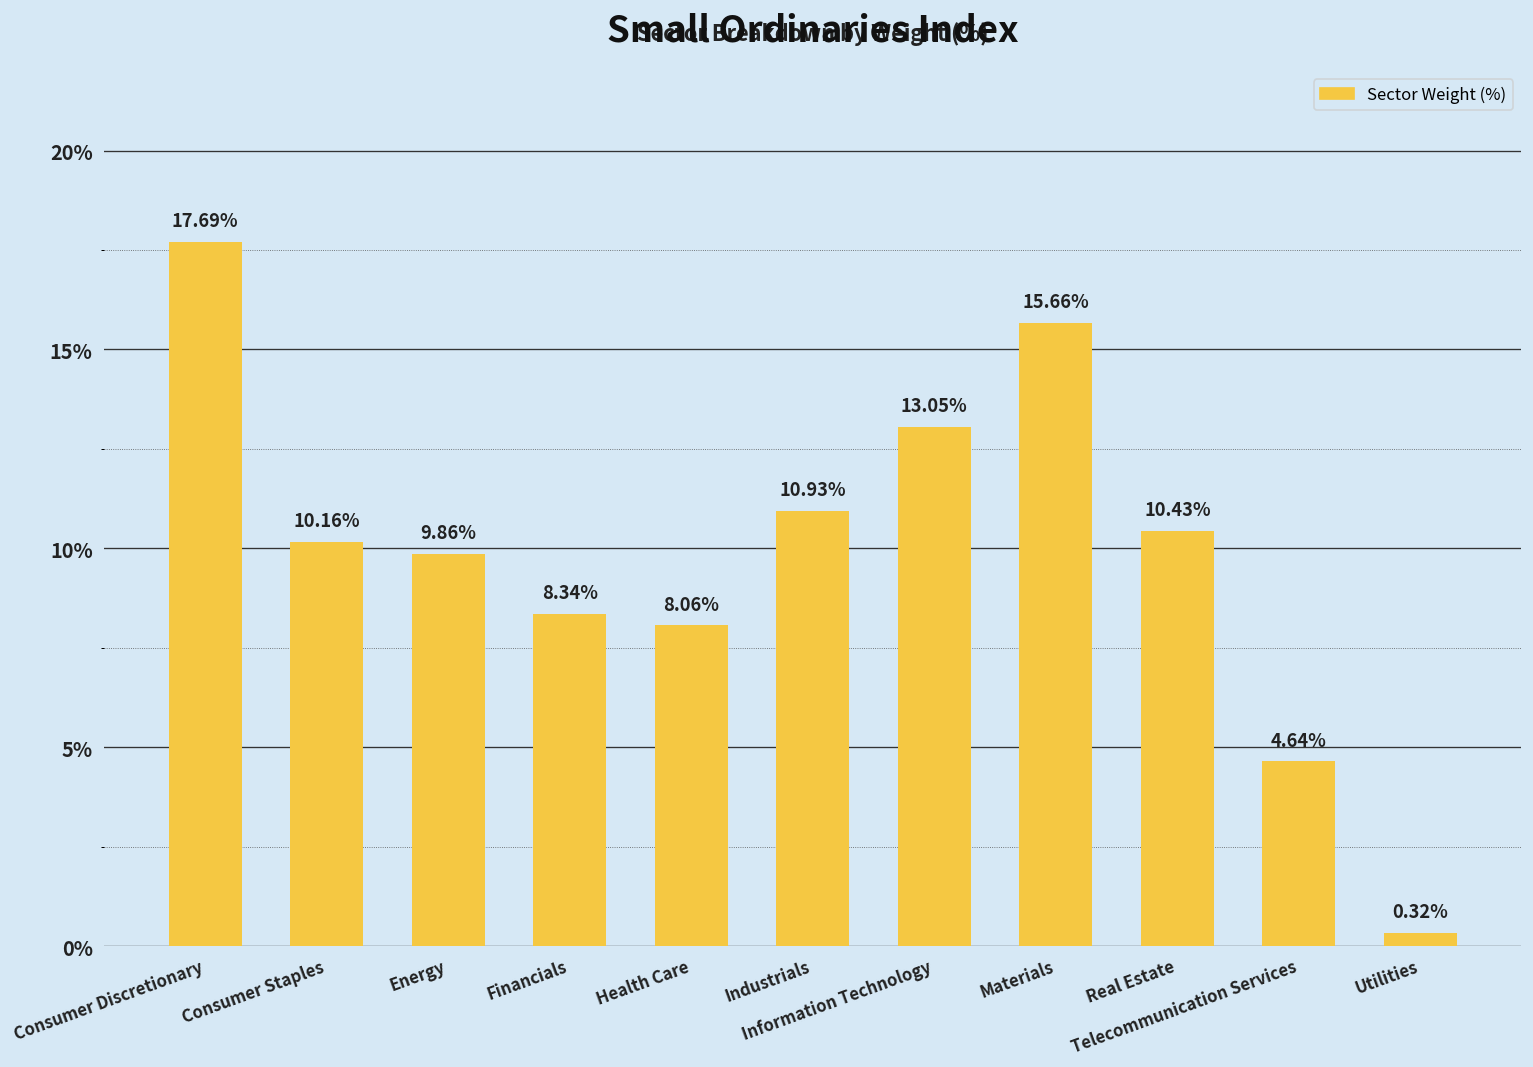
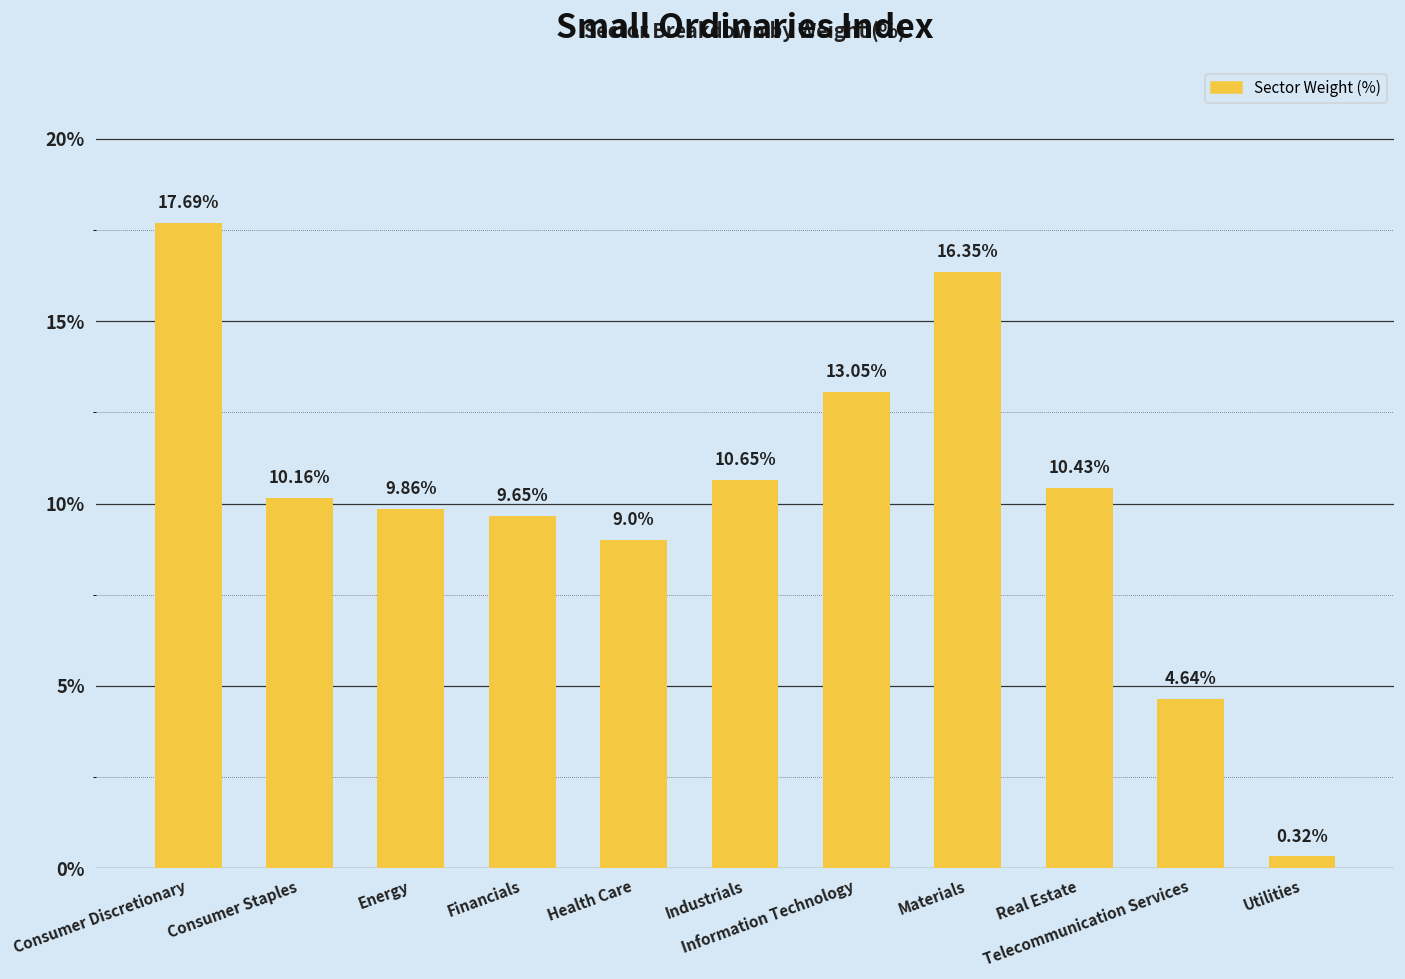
Financials: 8.34% -> 9.65%
Health Care: 8.06% -> 9.0%
Industrials: 10.93% -> 10.65%
Materials: 15.66% -> 16.35%
